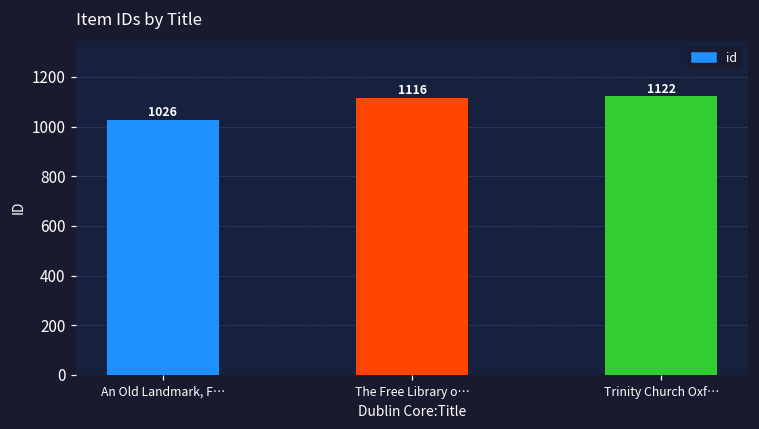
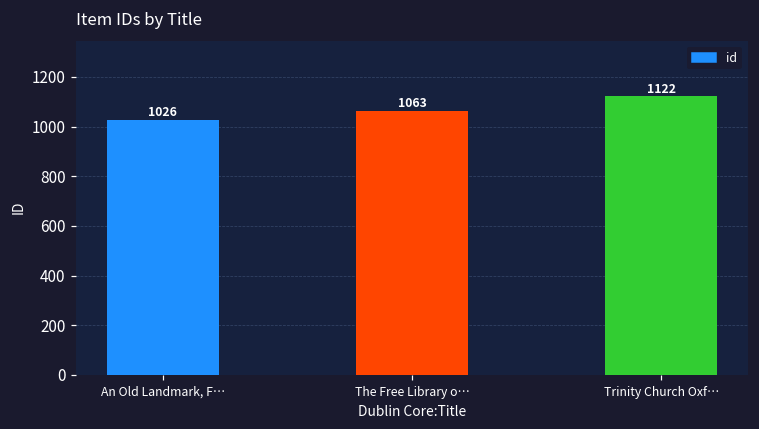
The Free Library o…: 1116 -> 1063
